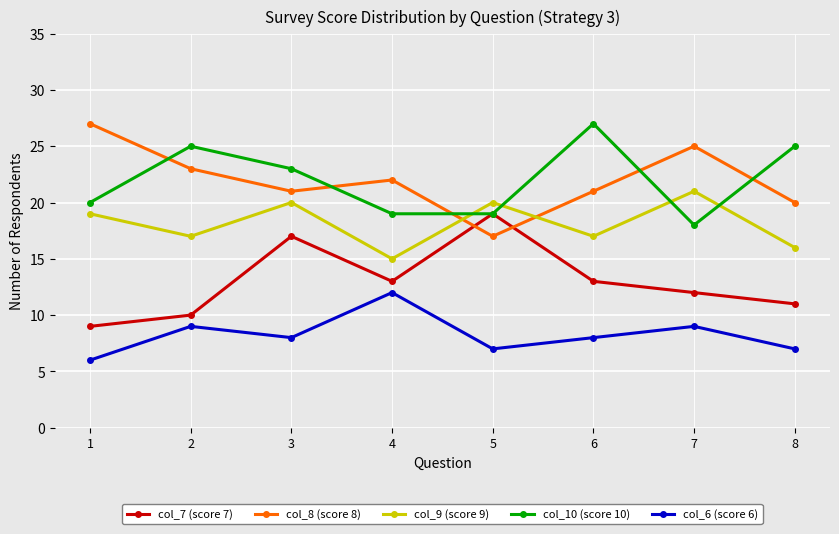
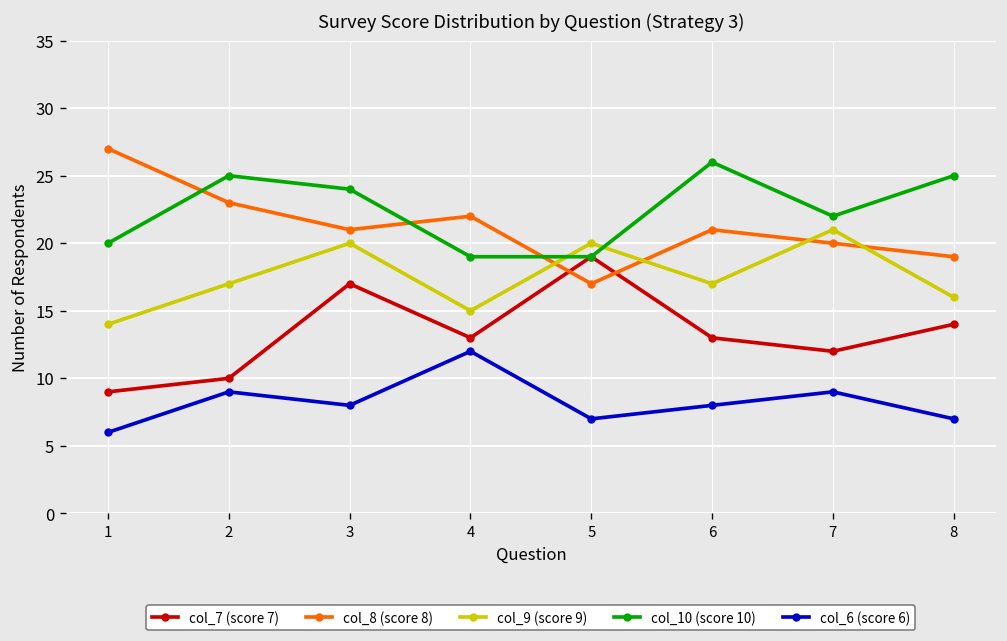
col_9 (score 9), 1: 19 -> 14
col_10 (score 10), 3: 23 -> 24
col_10 (score 10), 6: 27 -> 26
col_8 (score 8), 7: 25 -> 20
col_10 (score 10), 7: 18 -> 22
col_7 (score 7), 8: 11 -> 14
col_8 (score 8), 8: 20 -> 19
